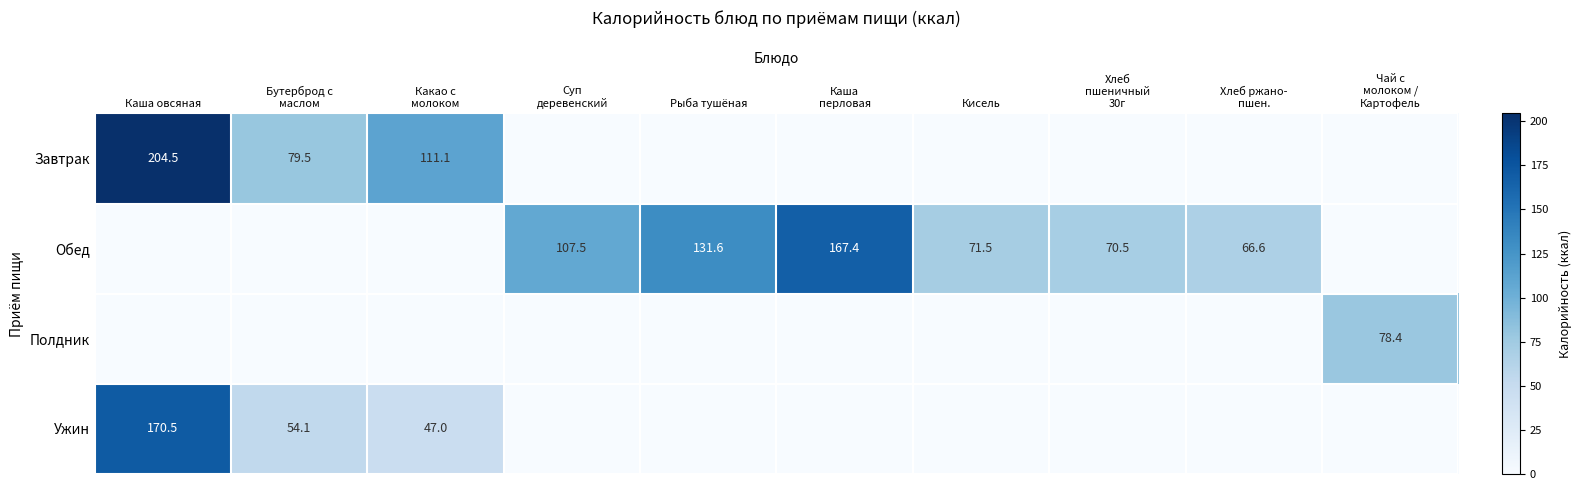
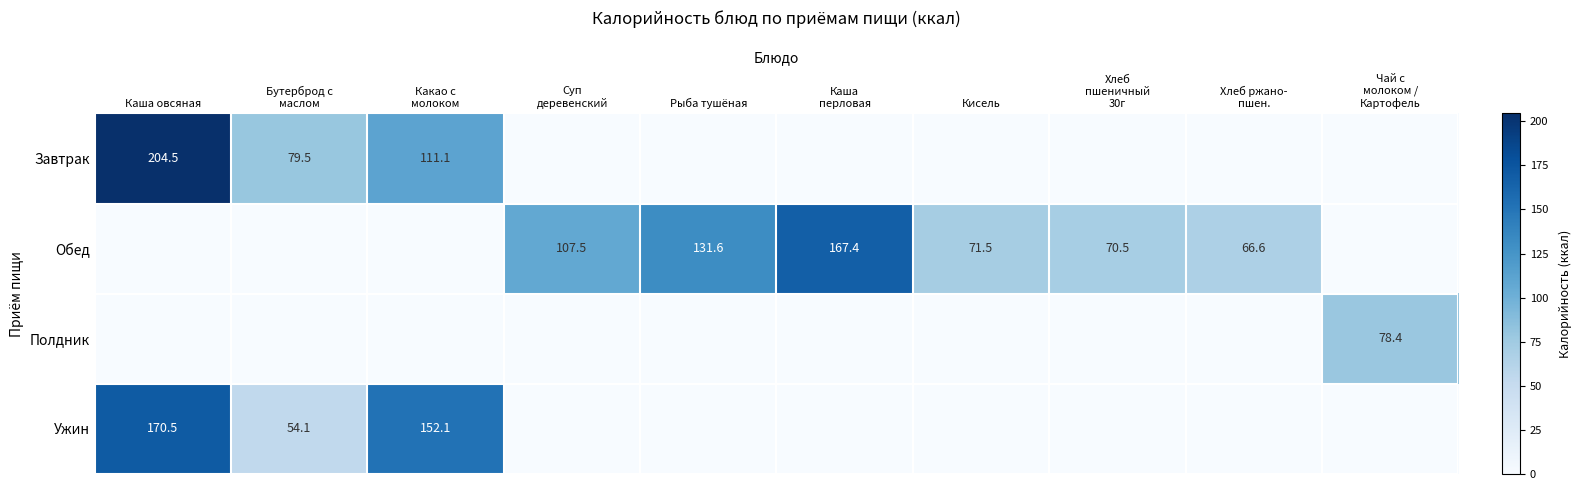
Ужин, Какао с молоком: 47.0 -> 152.1
